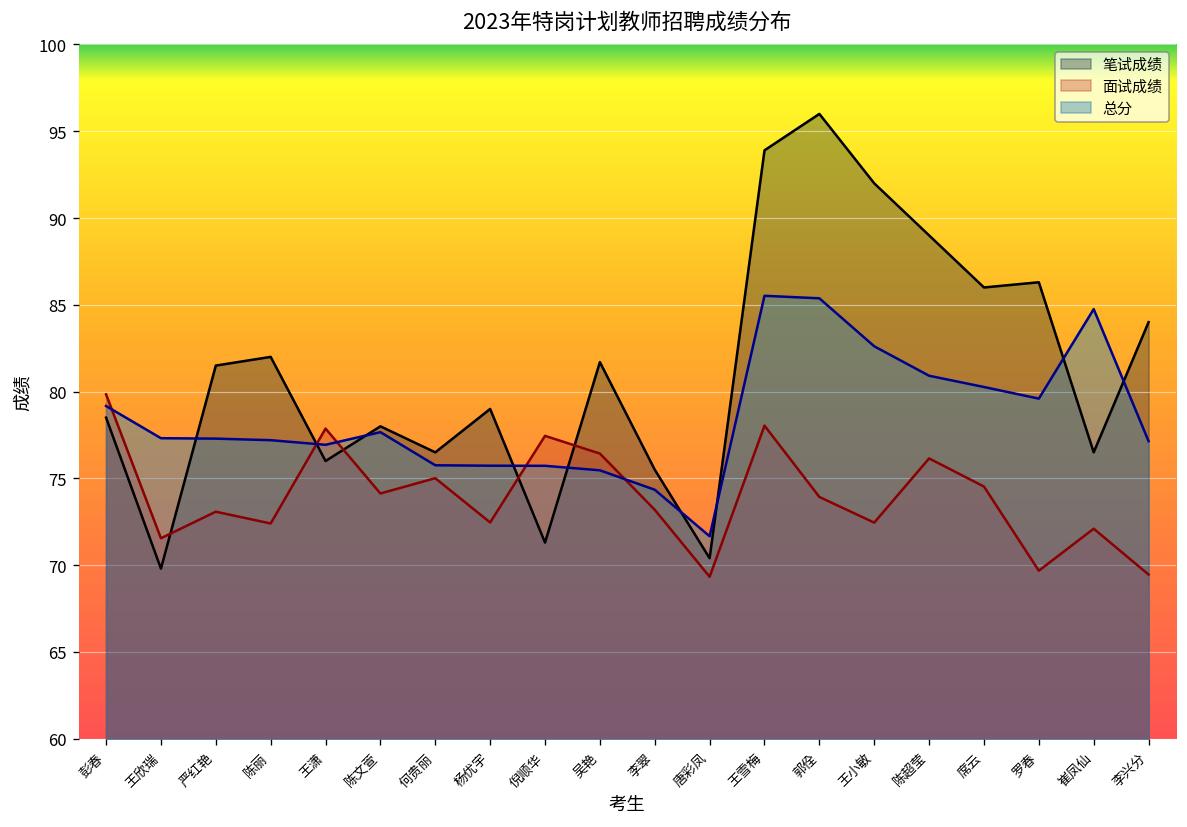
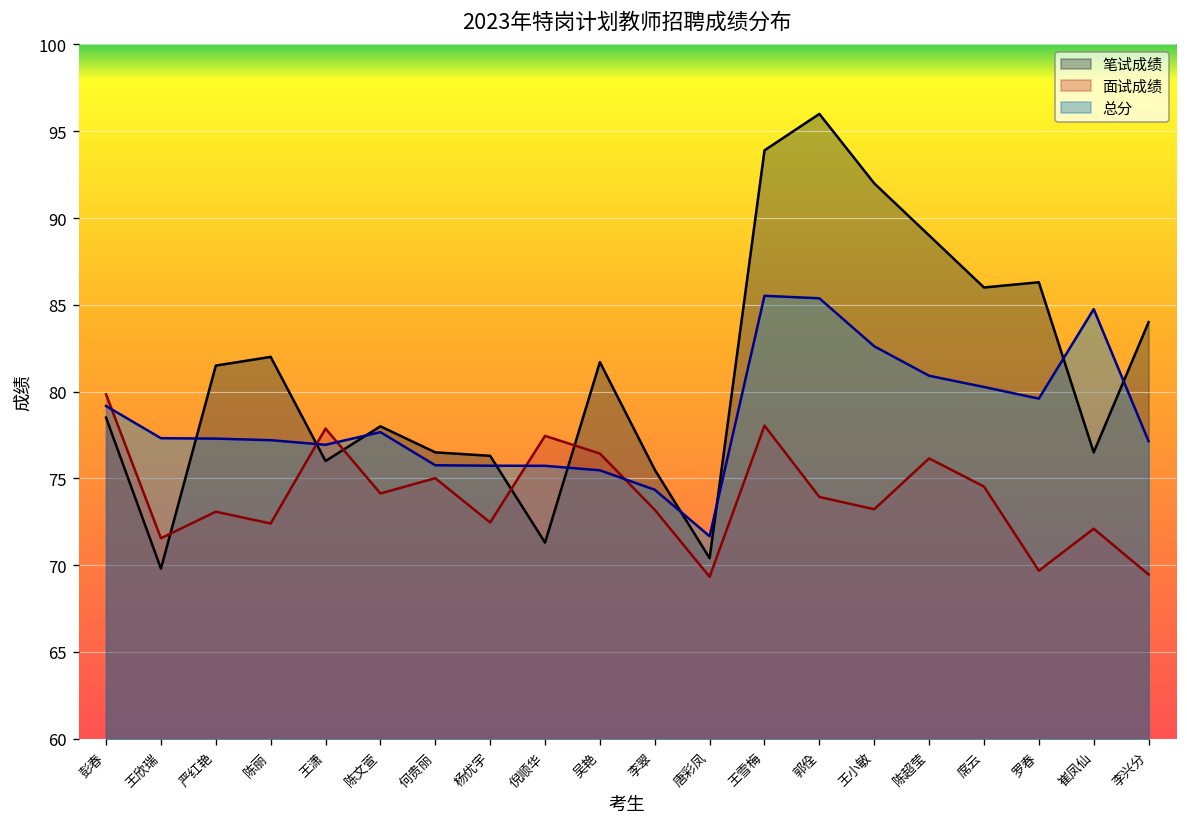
笔试成绩, 杨优宇: 79.0 -> 76.3
面试成绩, 王小敏: 72.5 -> 73.2
